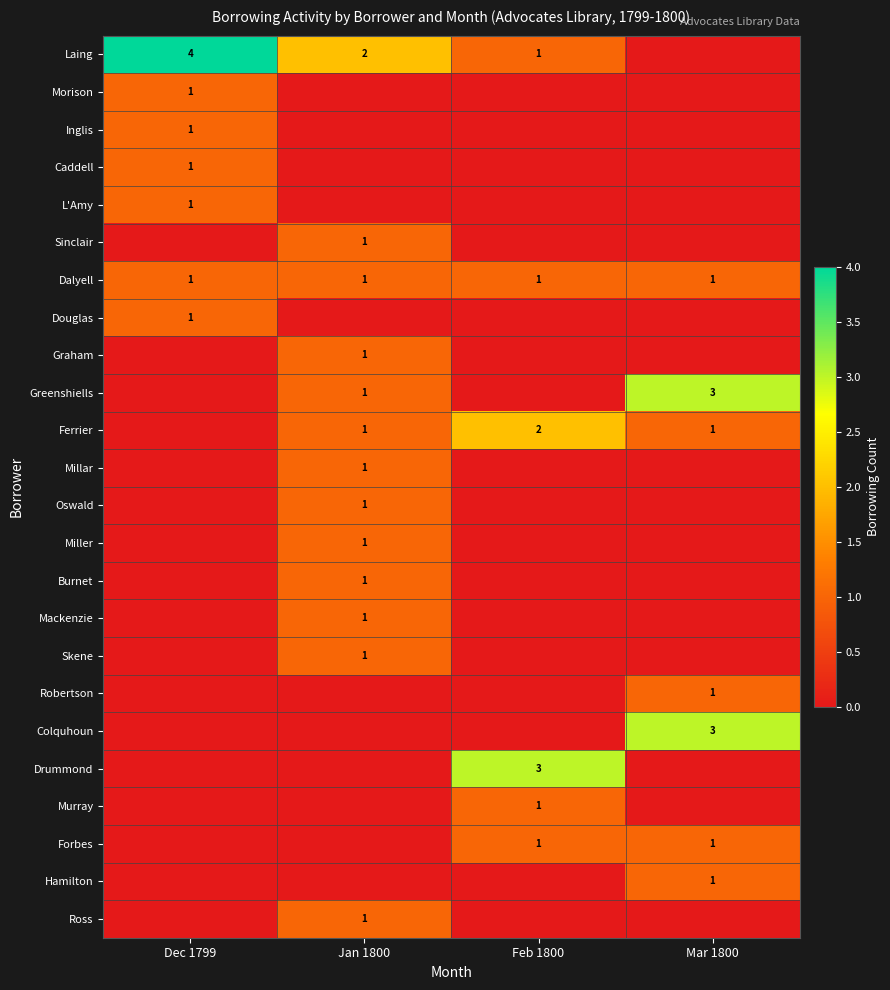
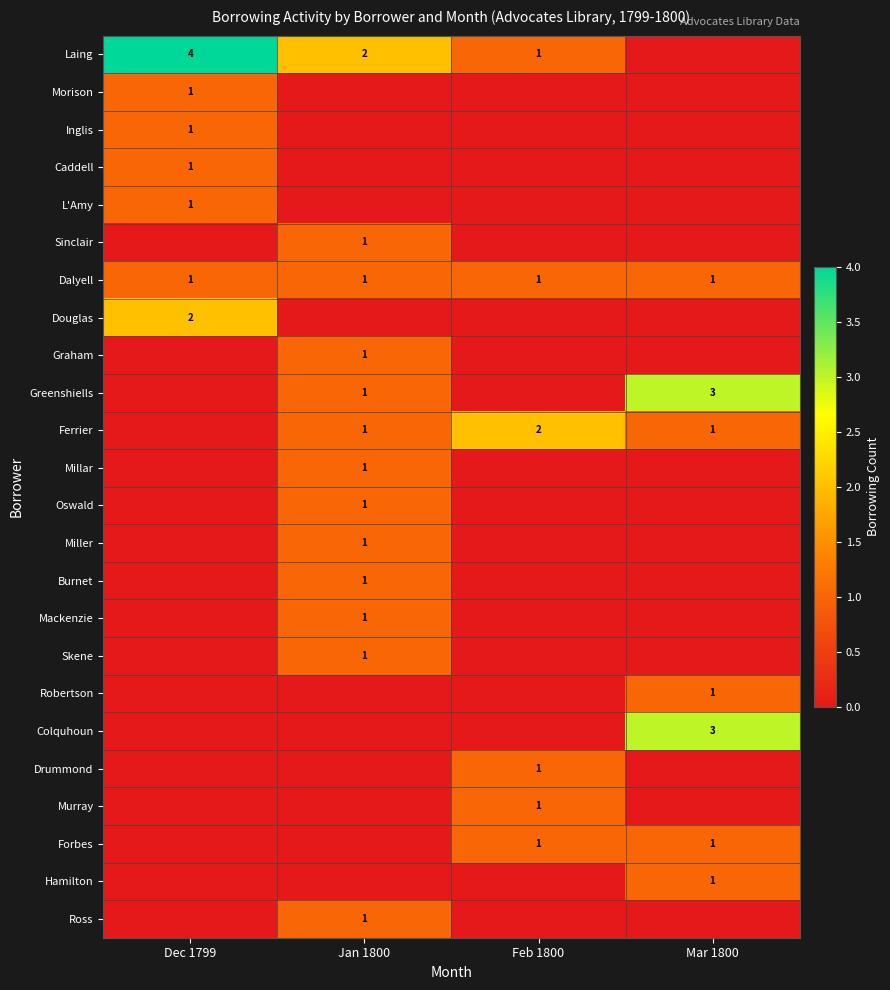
Douglas, Dec 1799: 1 -> 2
Drummond, Feb 1800: 3 -> 1
